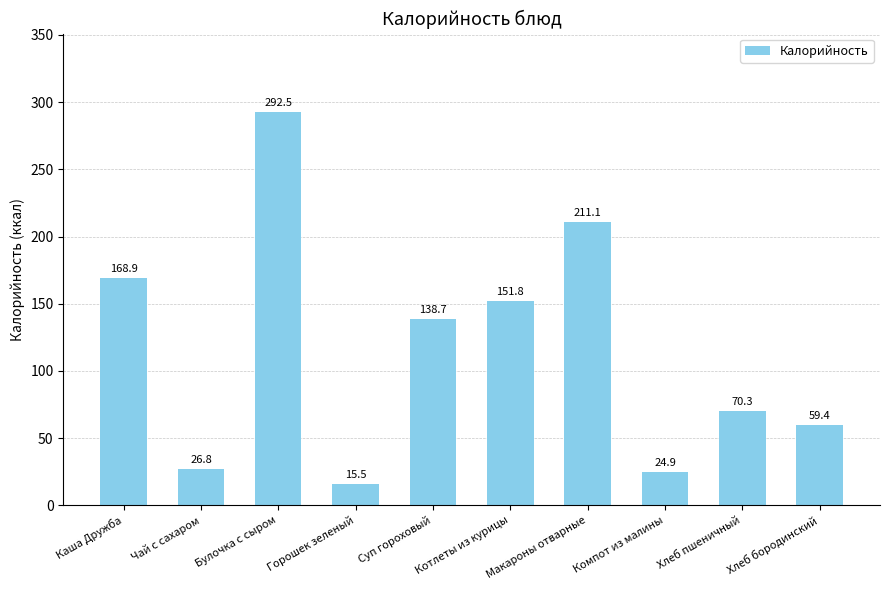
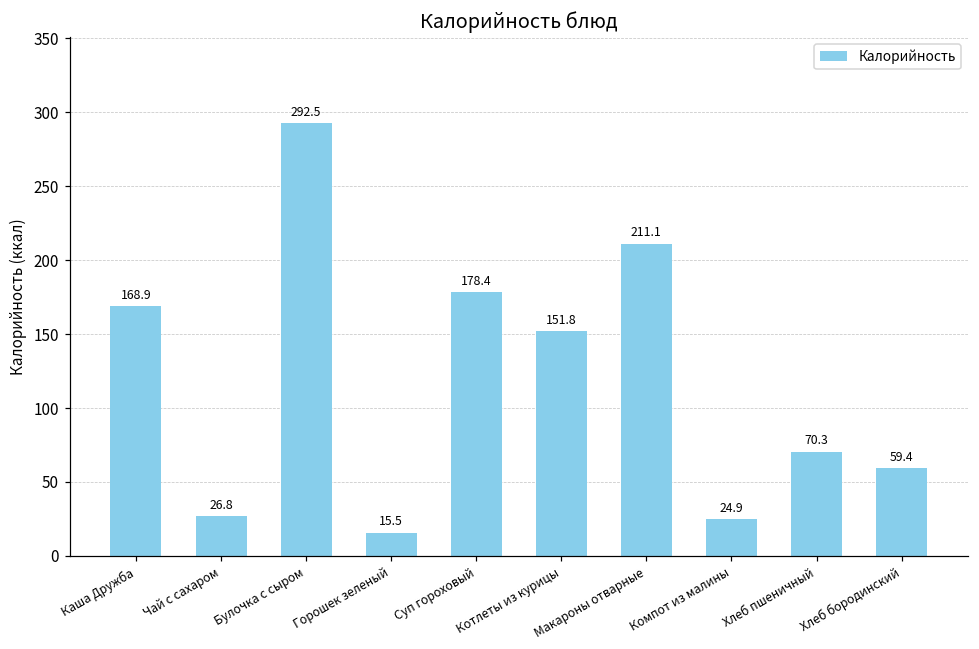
Суп гороховый: 138.7 -> 178.4
